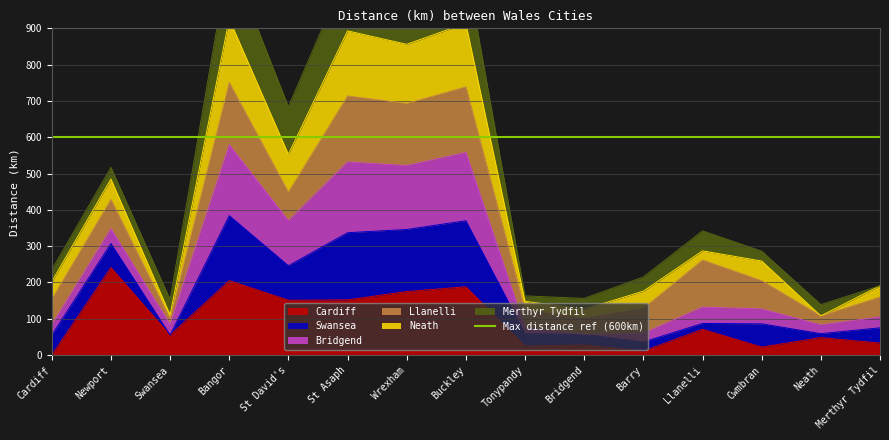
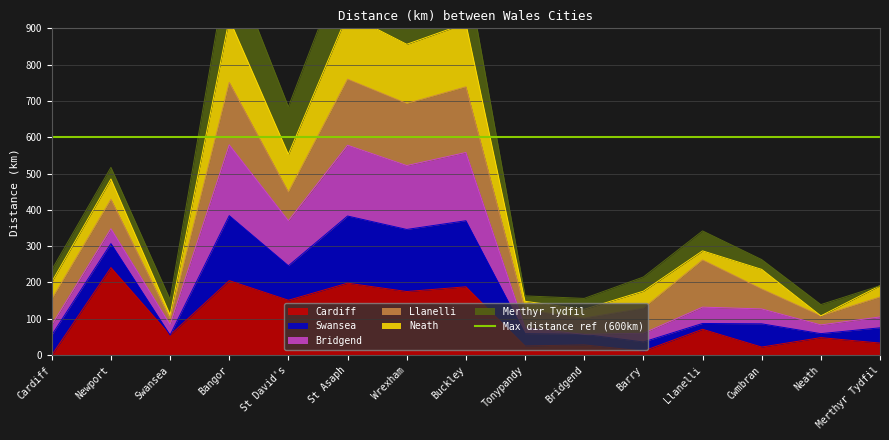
Cardiff, St Asaph: 150 -> 200
Llanelli, Cwmbran: 80 -> 60
